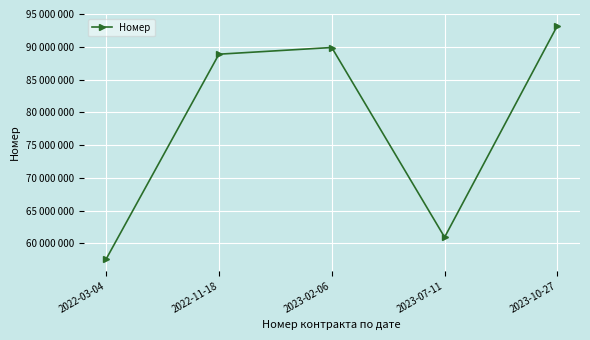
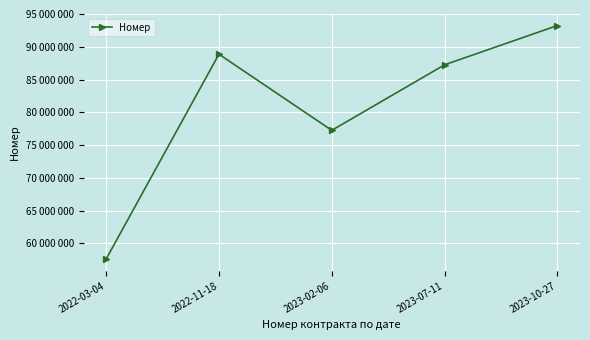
2023-02-06: 90000000 -> 77000000
2023-07-11: 61000000 -> 87000000
